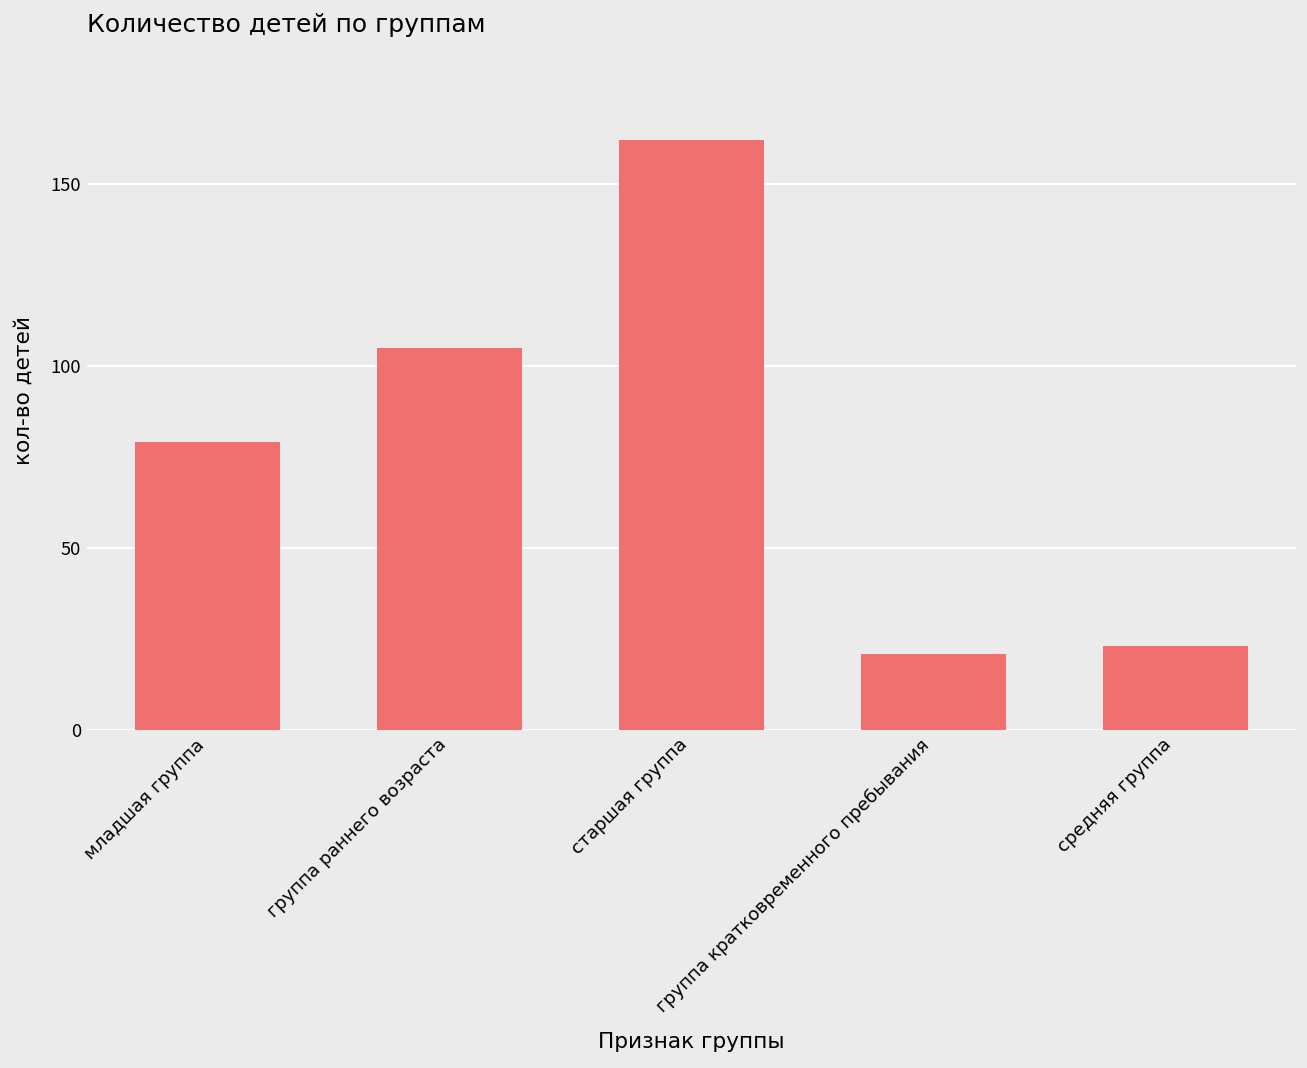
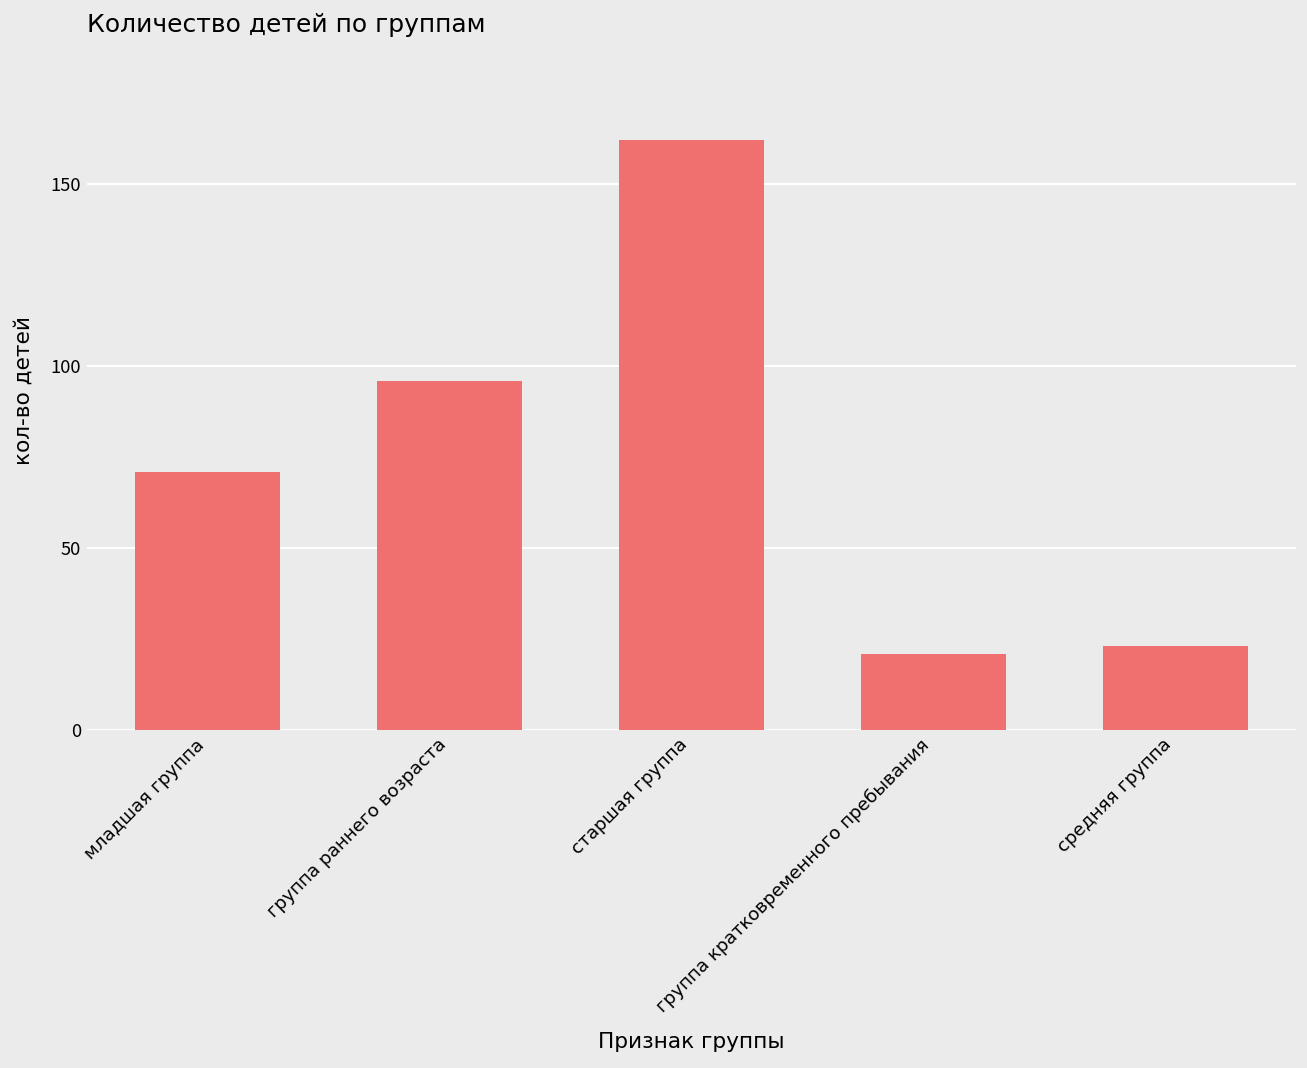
младшая группа: 79 -> 71
группа раннего возраста: 105 -> 96
